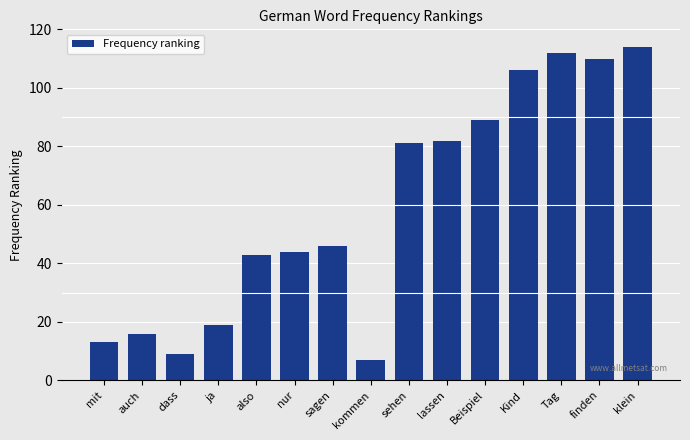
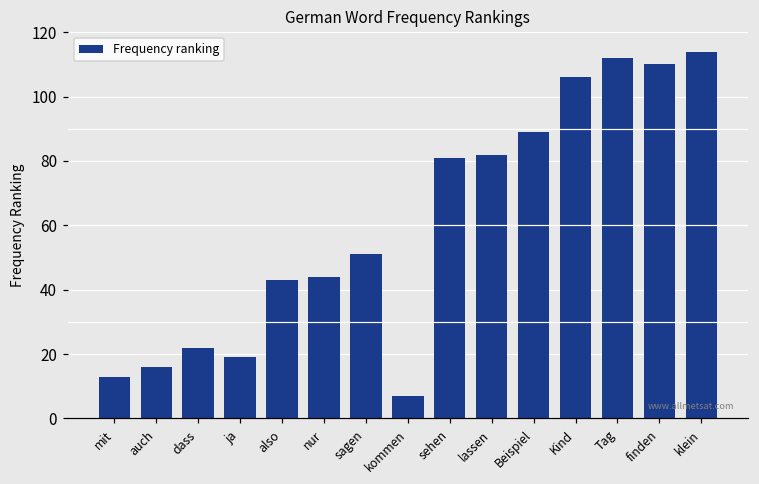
dass: 9 -> 22
sagen: 46 -> 51
